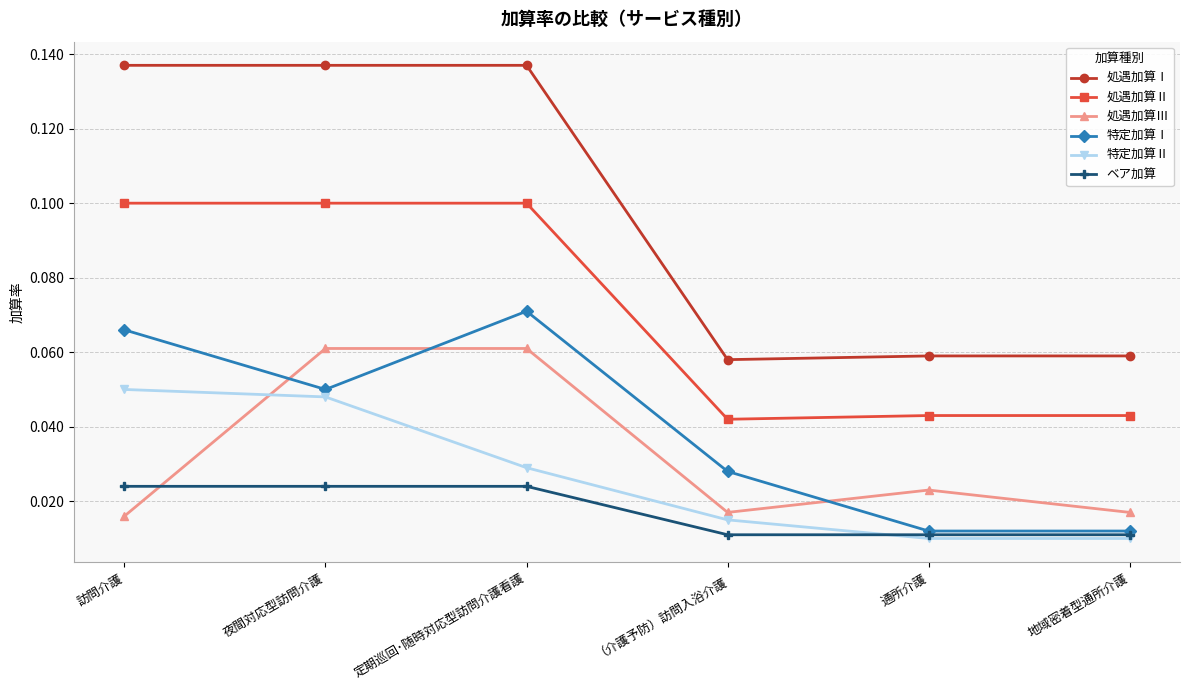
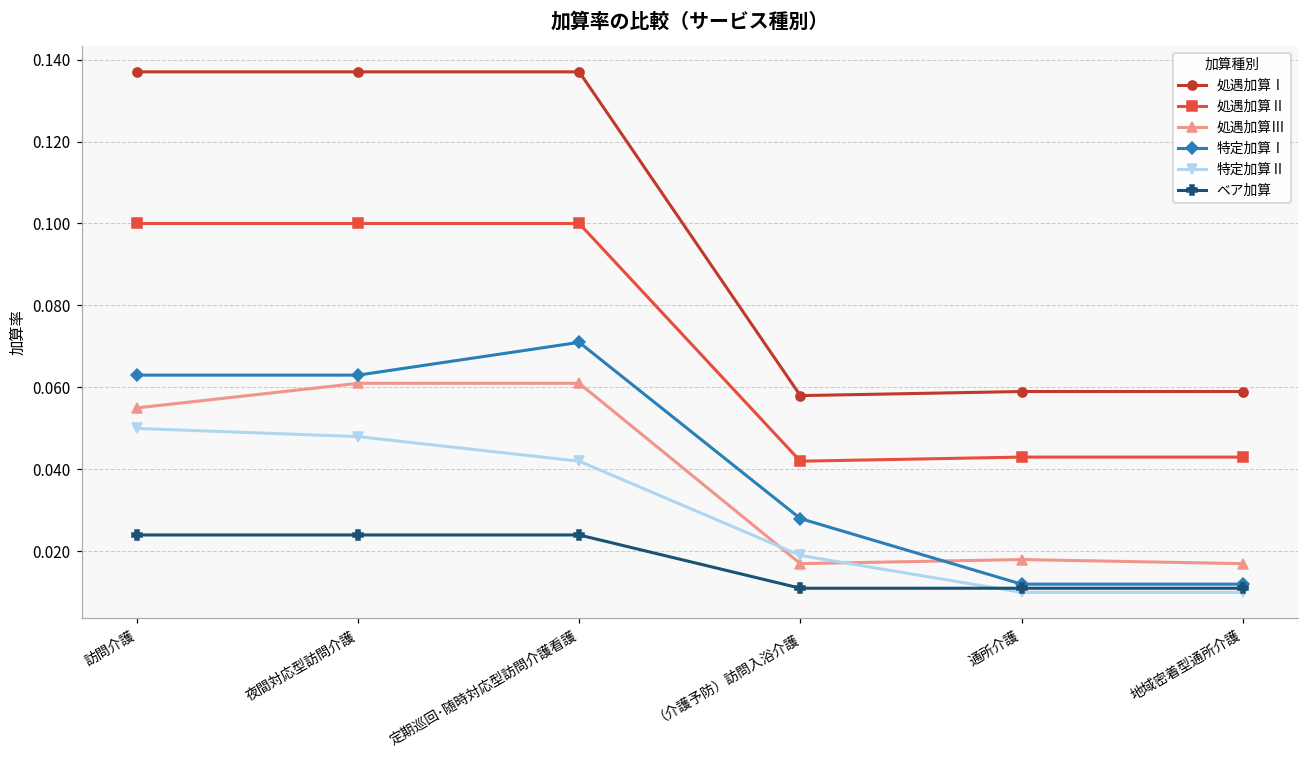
処遇加算Ⅲ, 訪問介護: 0.016 -> 0.055
特定加算Ⅰ, 訪問介護: 0.066 -> 0.063
特定加算Ⅰ, 夜間対応型訪問介護: 0.050 -> 0.063
特定加算Ⅱ, 定期巡回･随時対応型訪問介護看護: 0.029 -> 0.042
特定加算Ⅱ, （介護予防）訪問入浴介護: 0.015 -> 0.019
処遇加算Ⅲ, 通所介護: 0.023 -> 0.018
